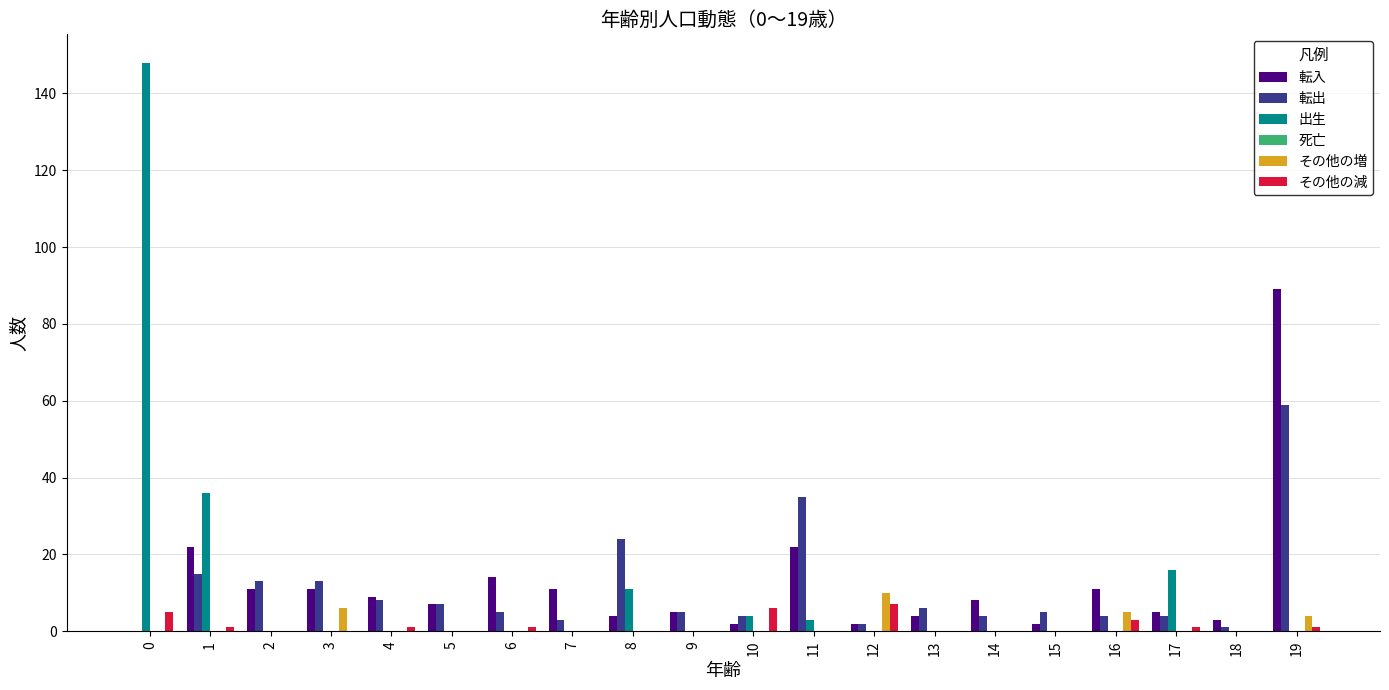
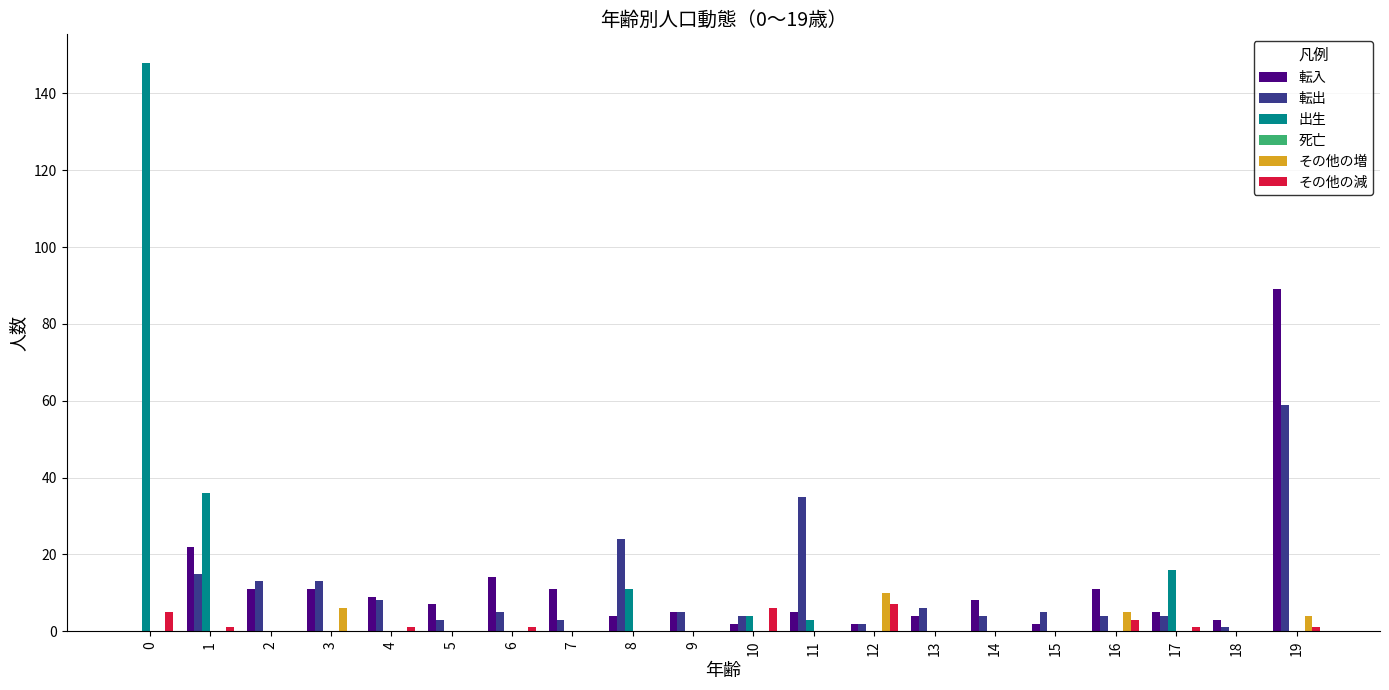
転出, 5: 7 -> 3
転入, 11: 22 -> 5
